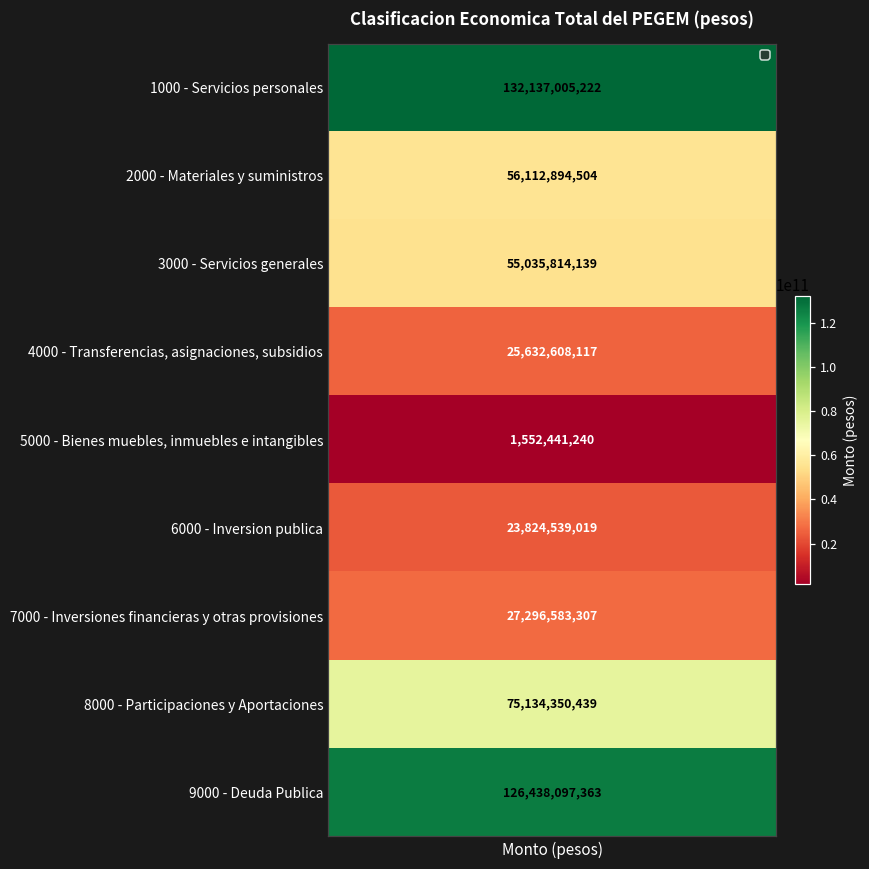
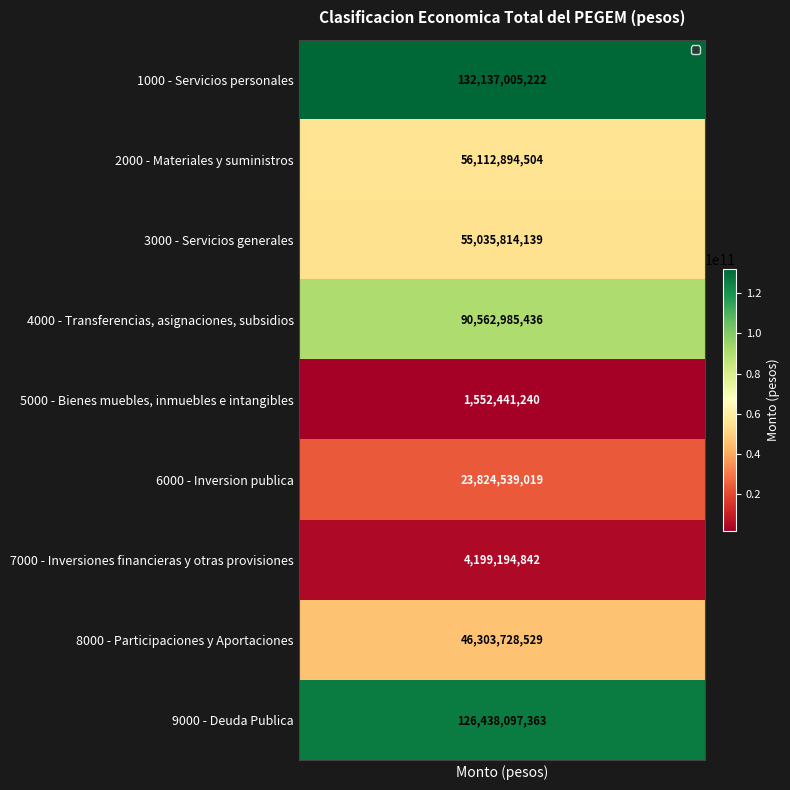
4000 - Transferencias, asignaciones, subsidios, Monto (pesos): 25,632,608,117 -> 90,562,985,436
7000 - Inversiones financieras y otras provisiones, Monto (pesos): 27,296,583,307 -> 4,199,194,842
8000 - Participaciones y Aportaciones, Monto (pesos): 75,134,350,439 -> 46,303,728,529
